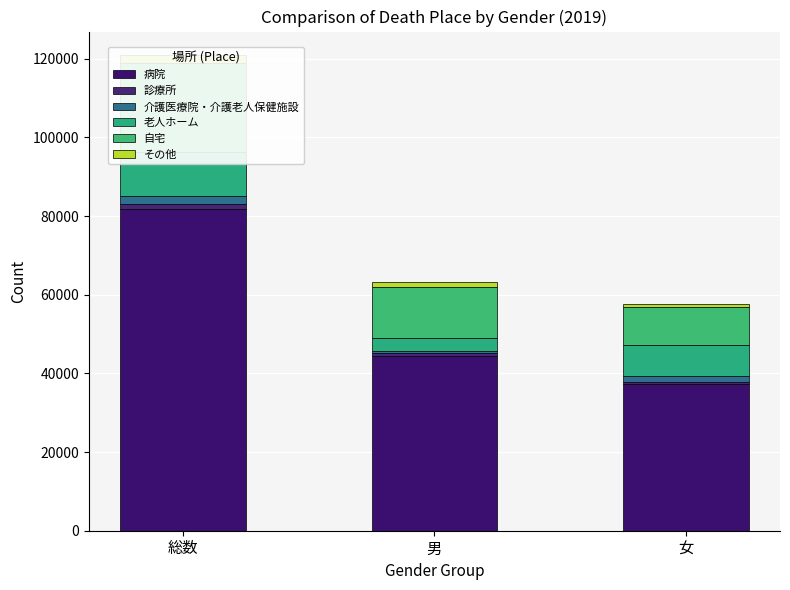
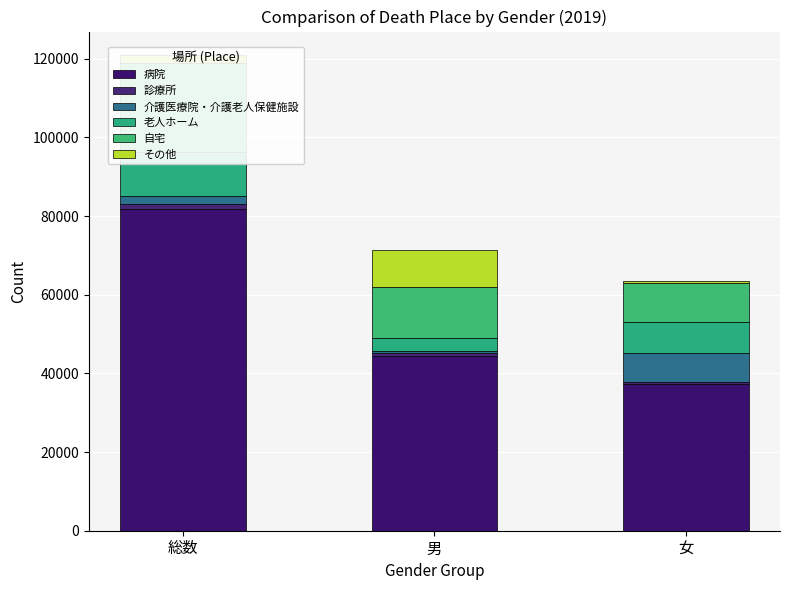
その他, 男: 1000 -> 9000
介護医療院・介護老人保健施設, 女: 1000 -> 7000
